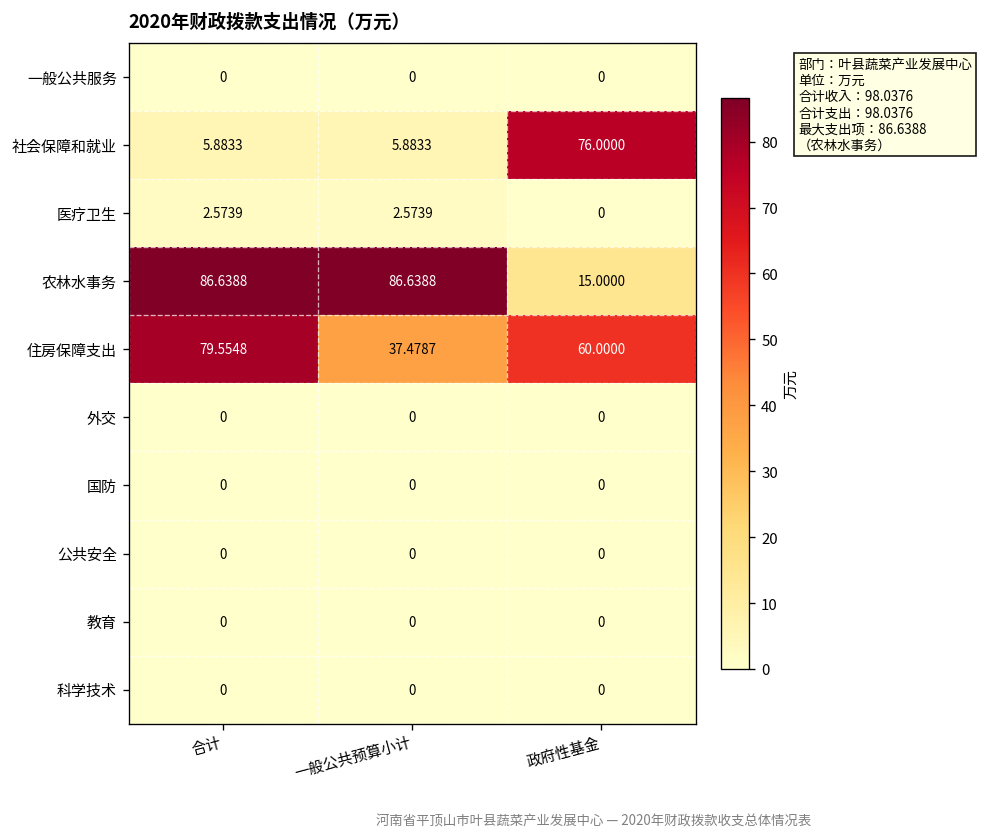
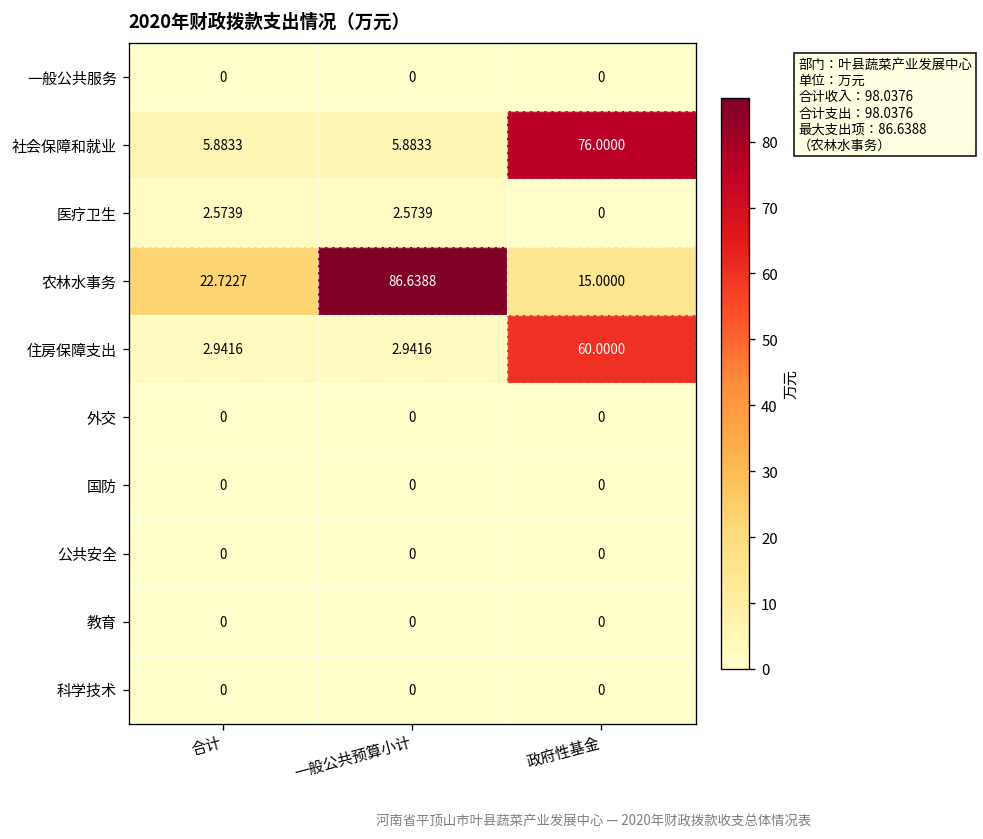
农林水事务, 合计: 86.6388 -> 22.7227
住房保障支出, 合计: 79.5548 -> 2.9416
住房保障支出, 一般公共预算小计: 37.4787 -> 2.9416
